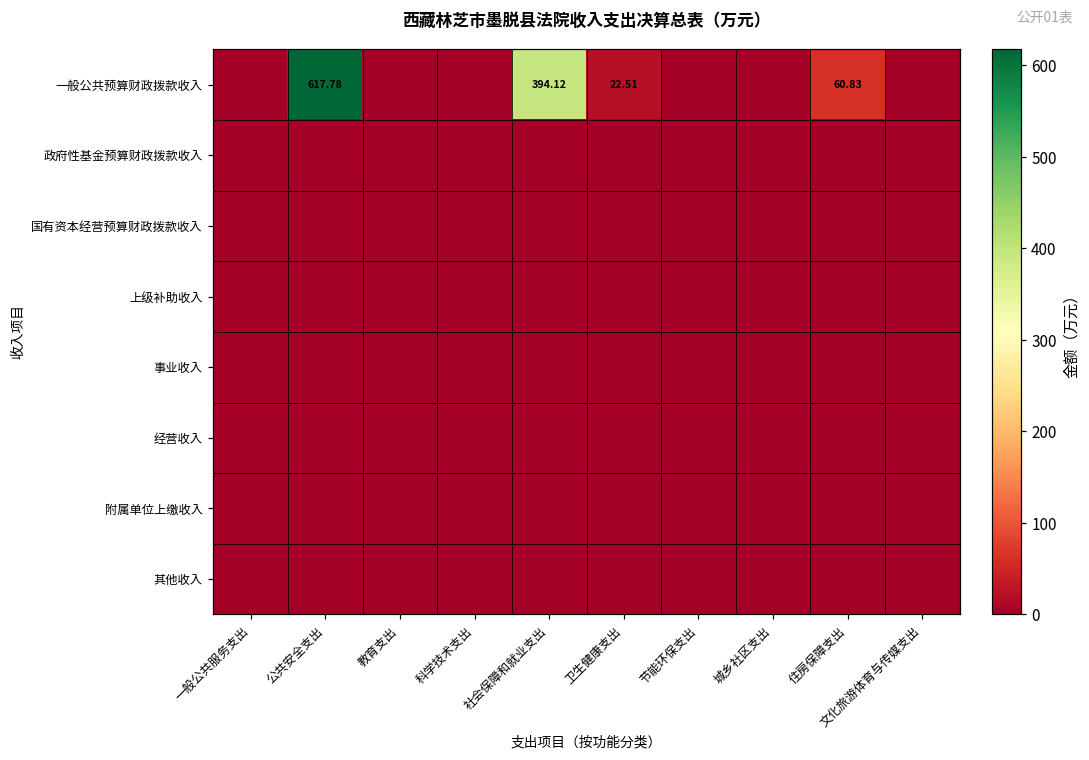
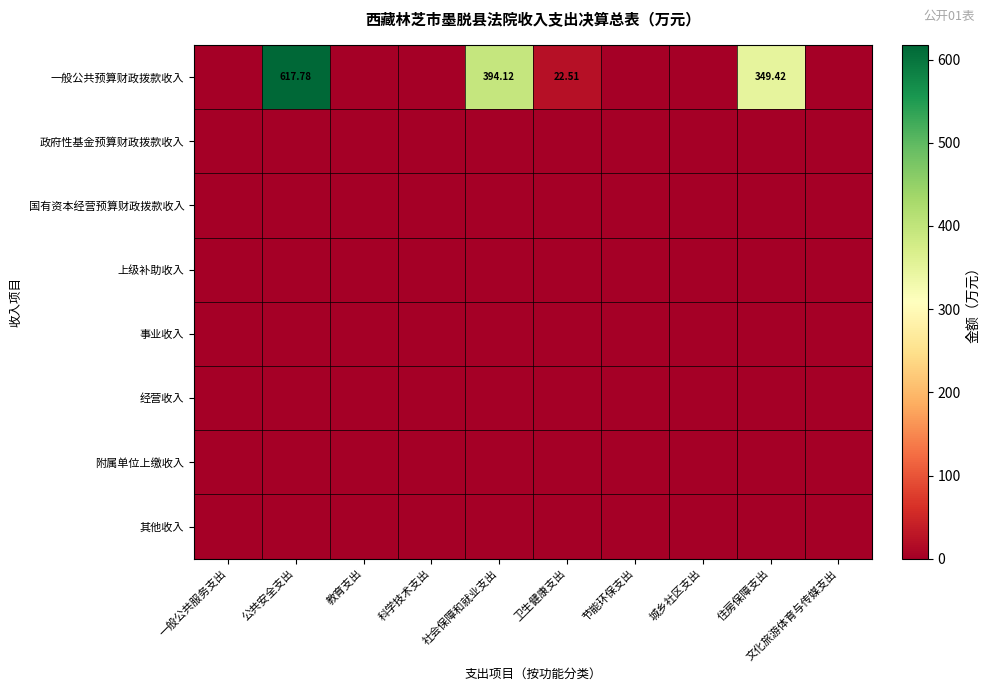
一般公共预算财政拨款收入, 住房保障支出: 60.83 -> 349.42
